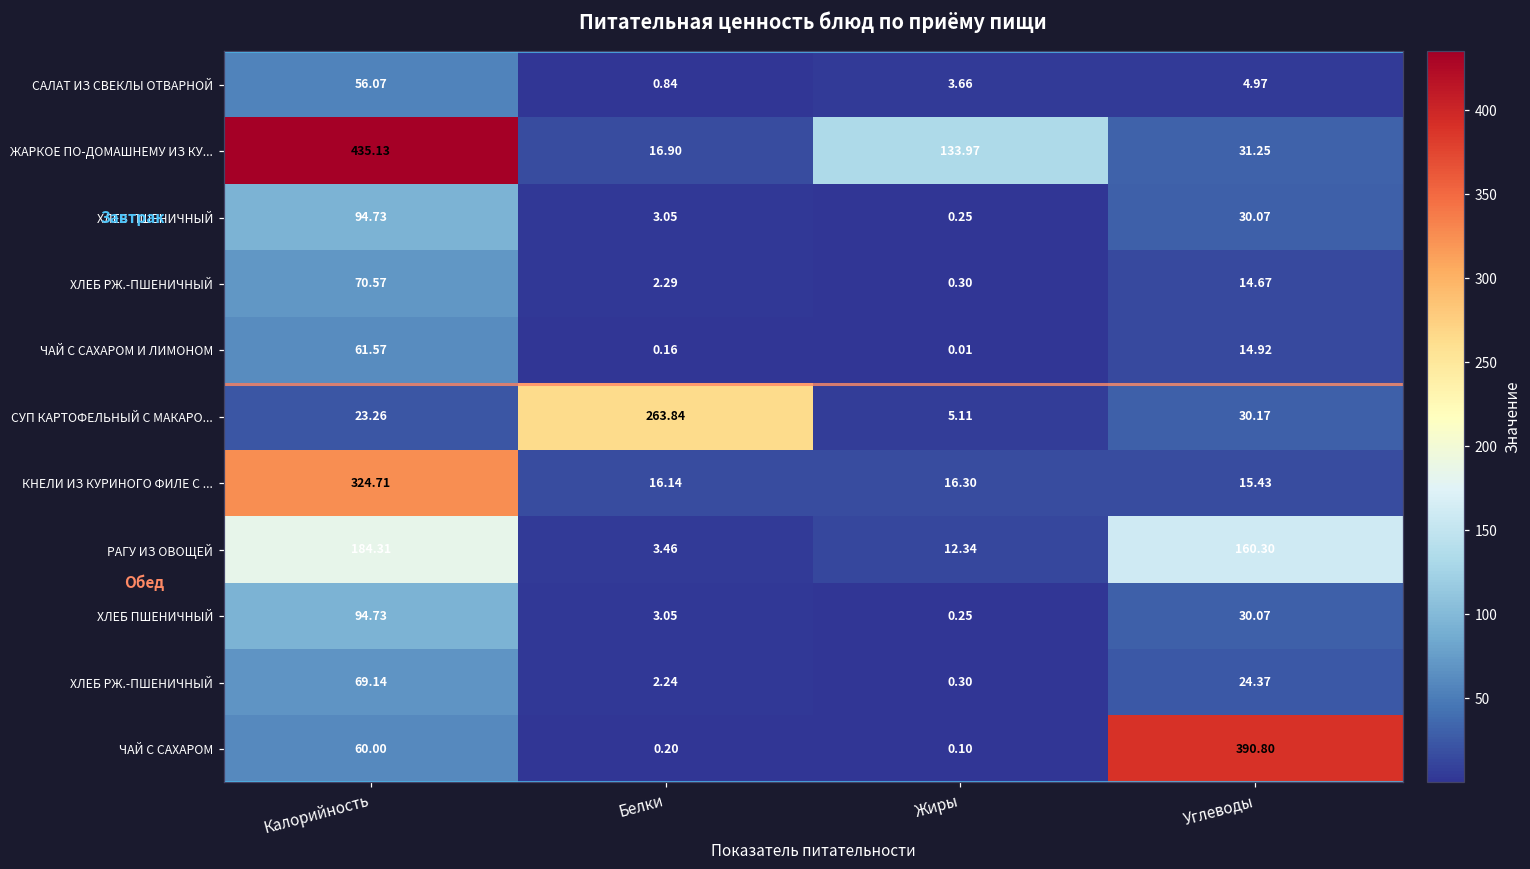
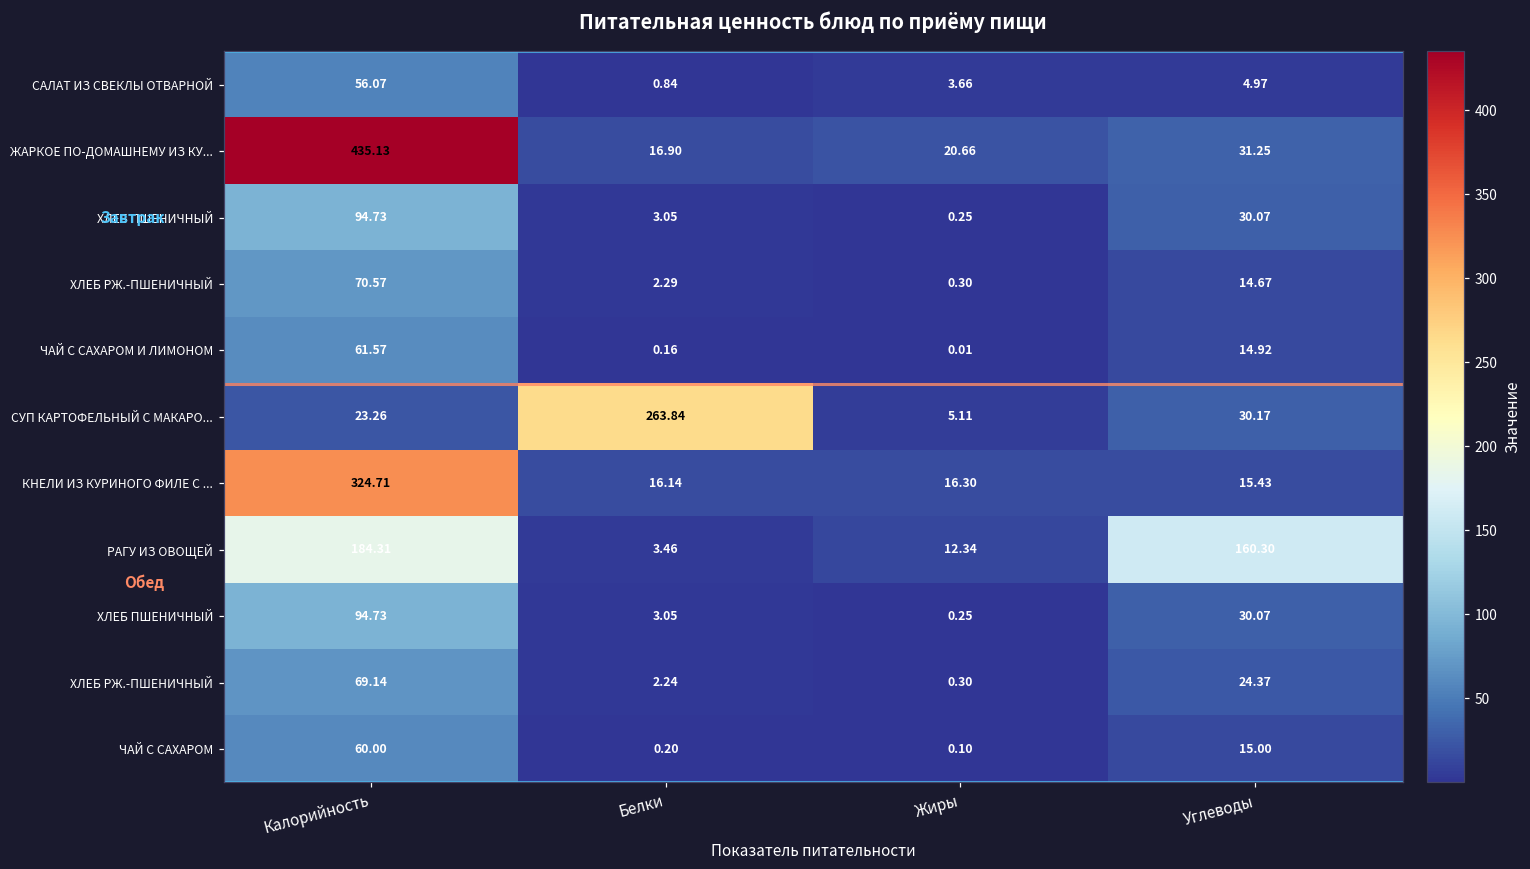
ЖАРКОЕ ПО-ДОМАШНЕМУ ИЗ КУ..., Жиры: 133.97 -> 20.66
ЧАЙ С САХАРОМ, Углеводы: 390.80 -> 15.00
